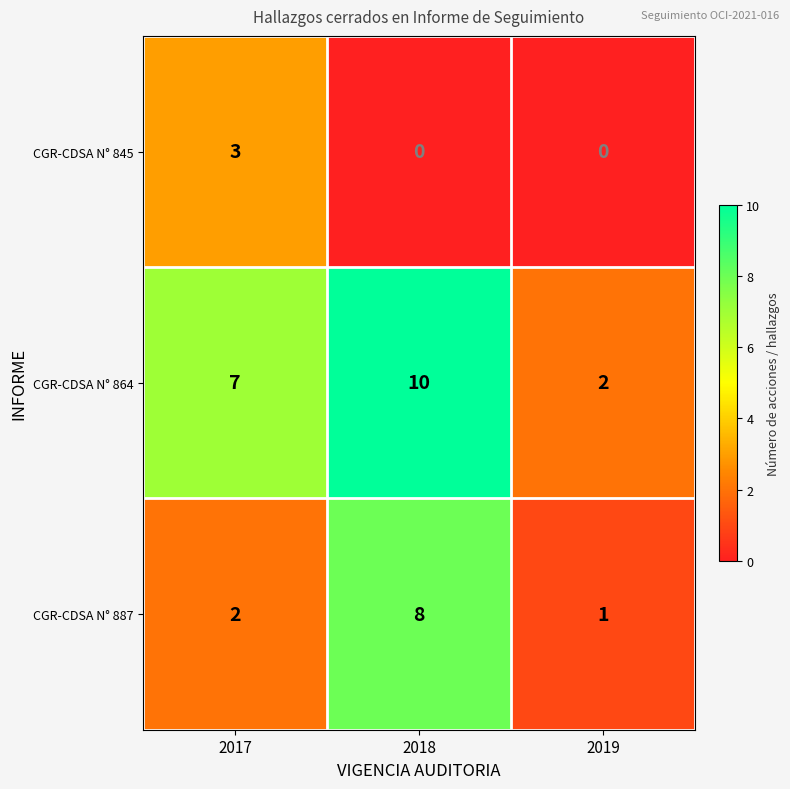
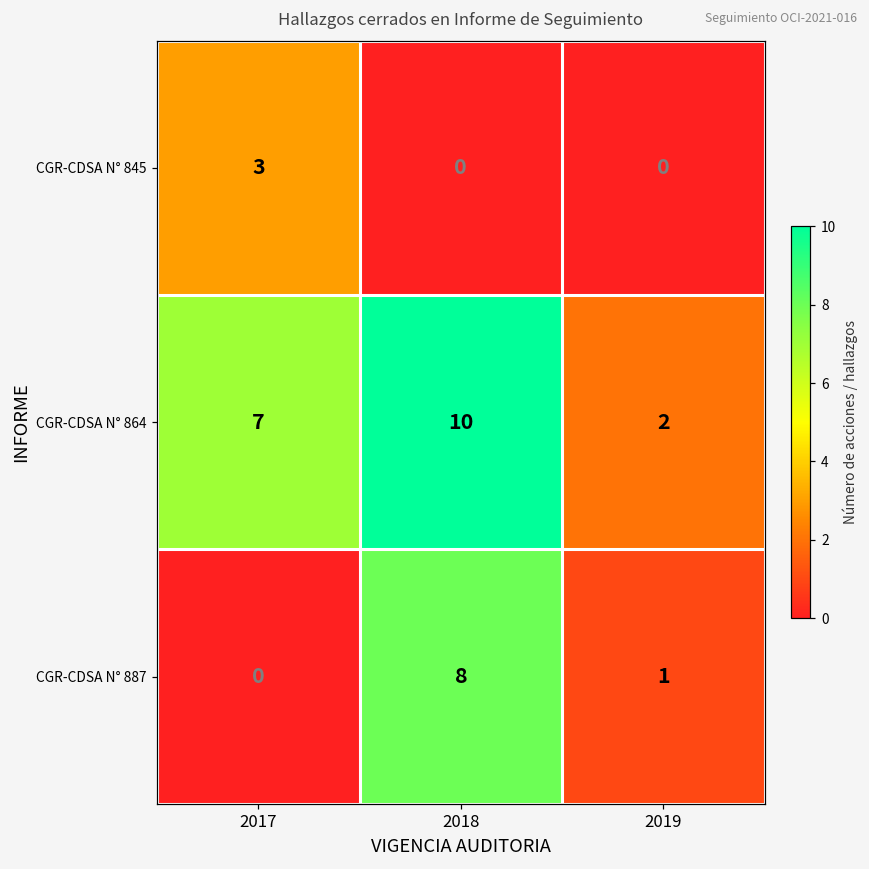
CGR-CDSA N° 887, 2017: 2 -> 0
